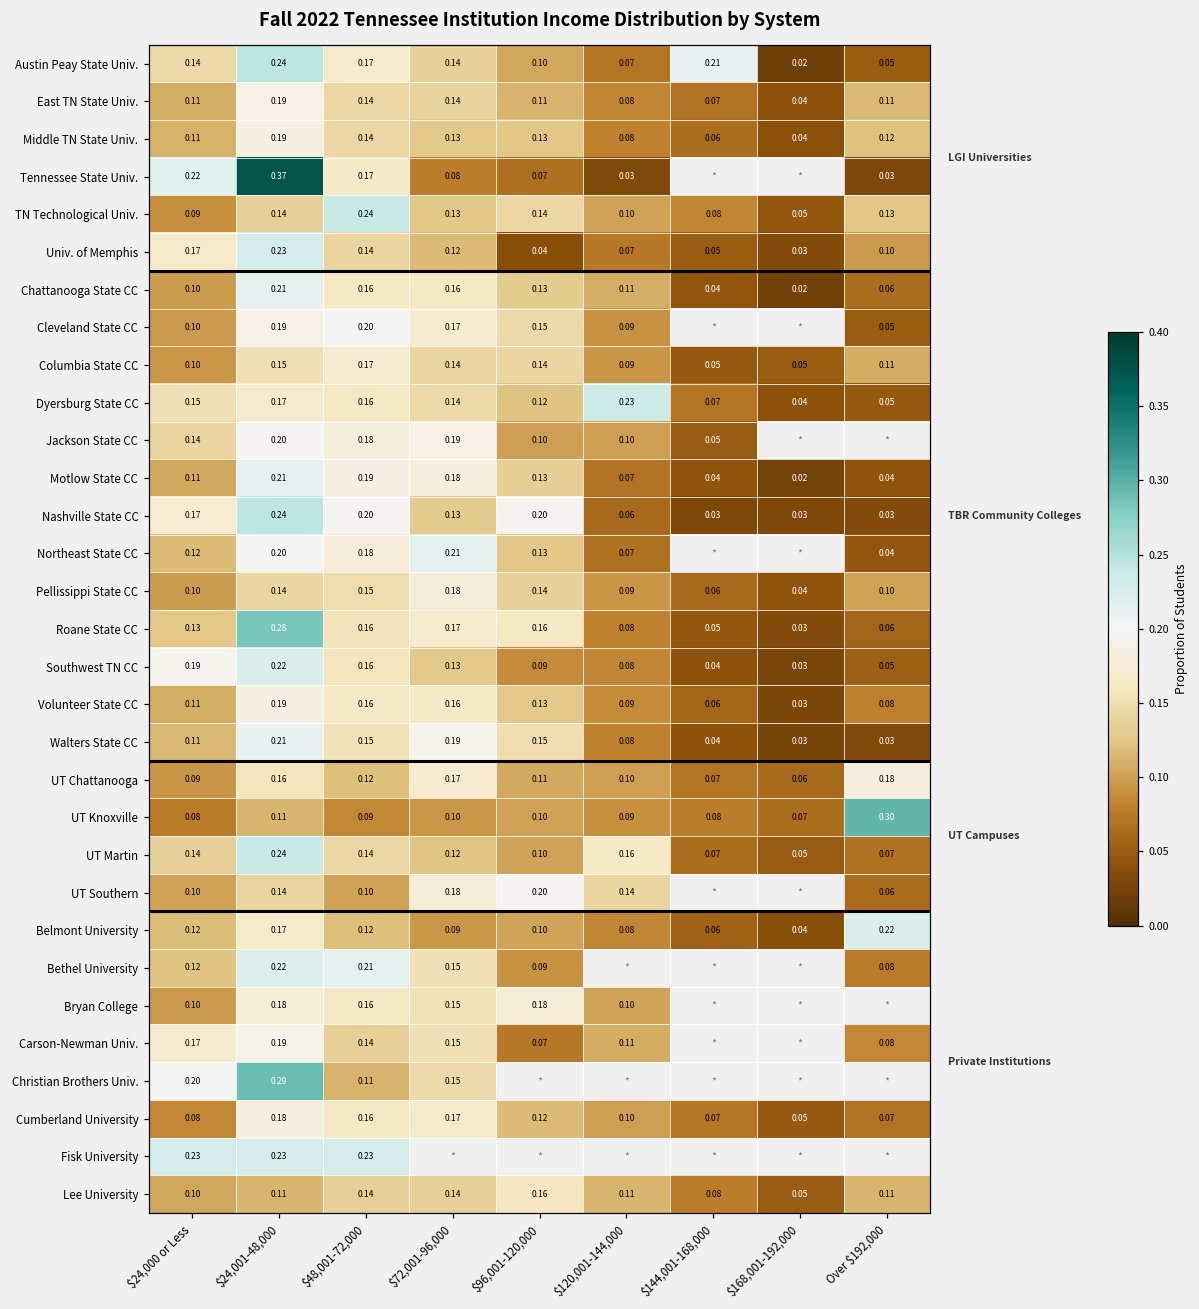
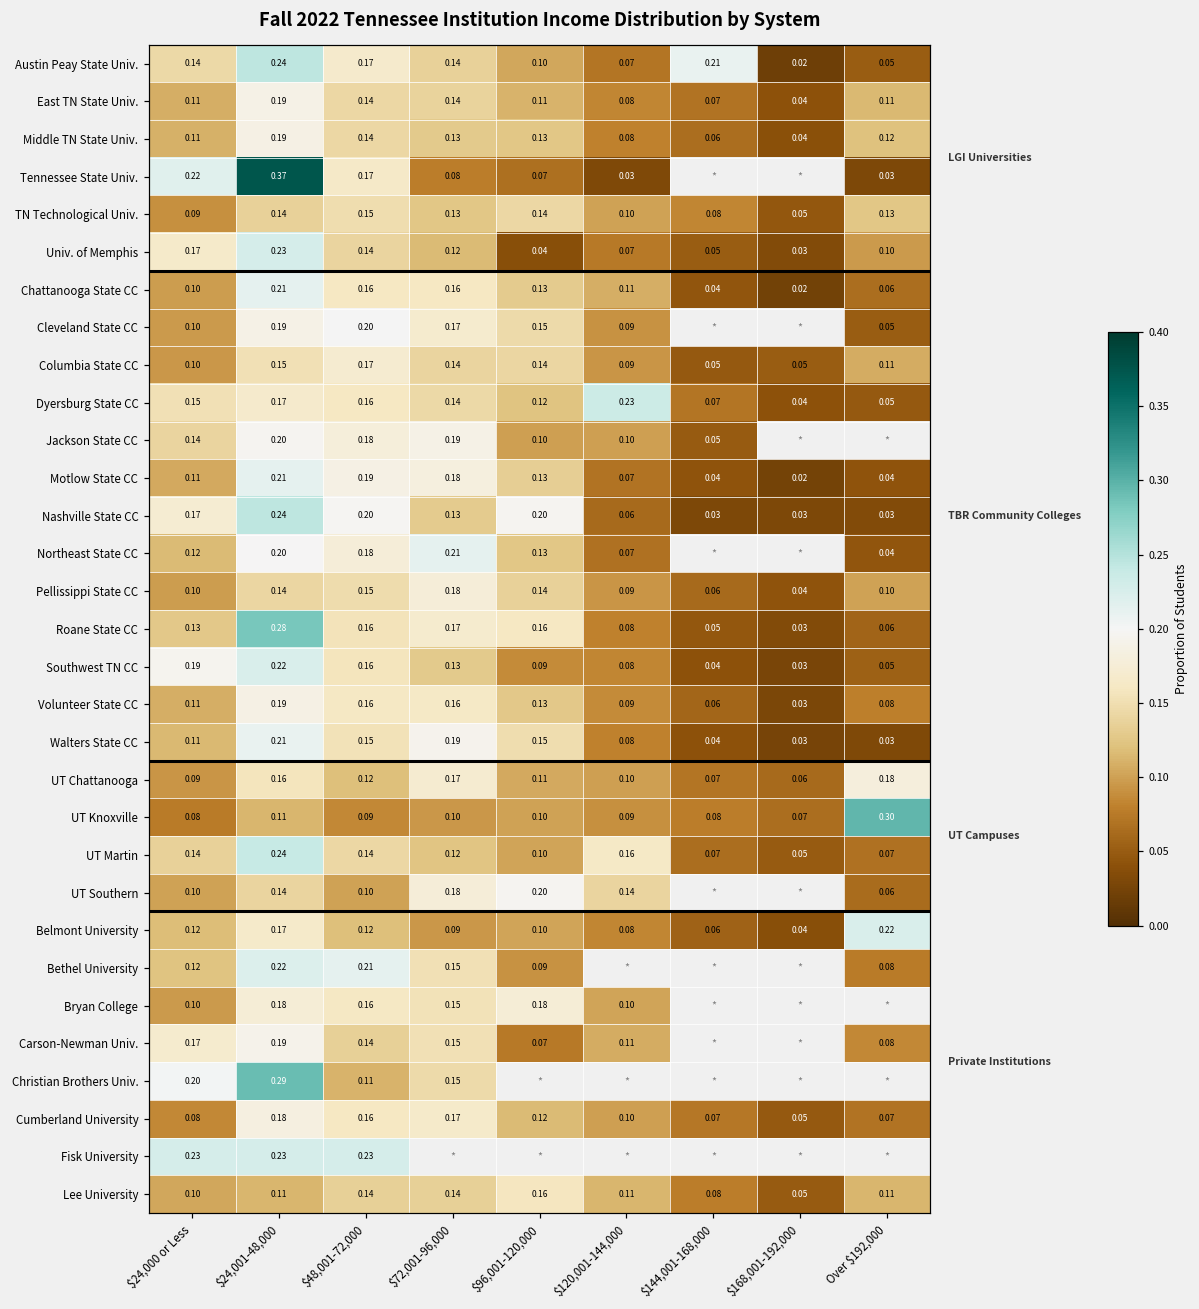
TN Technological Univ., $48,001-72,000: 0.24 -> 0.15
